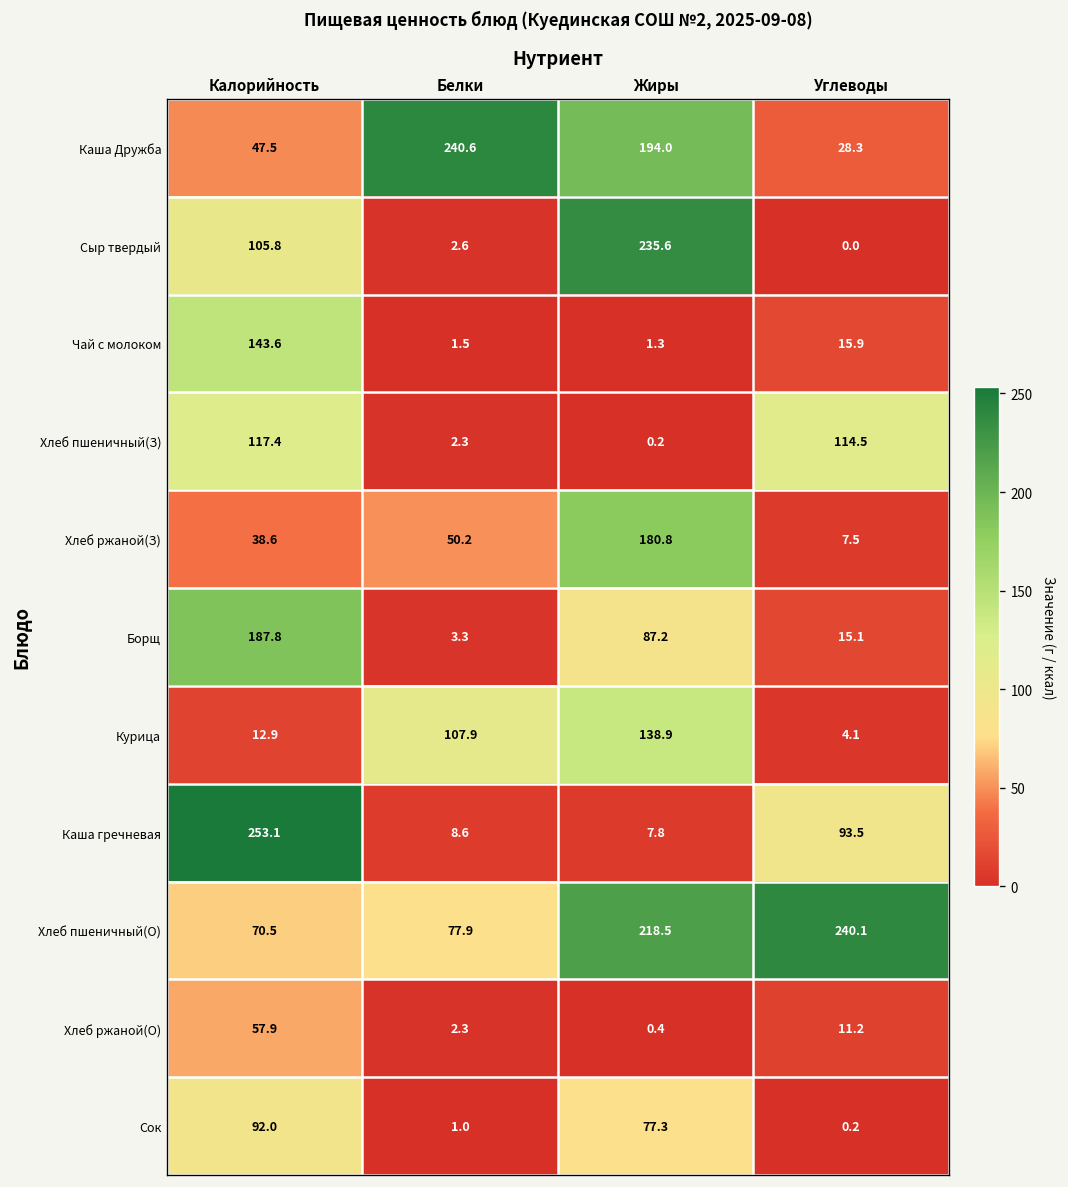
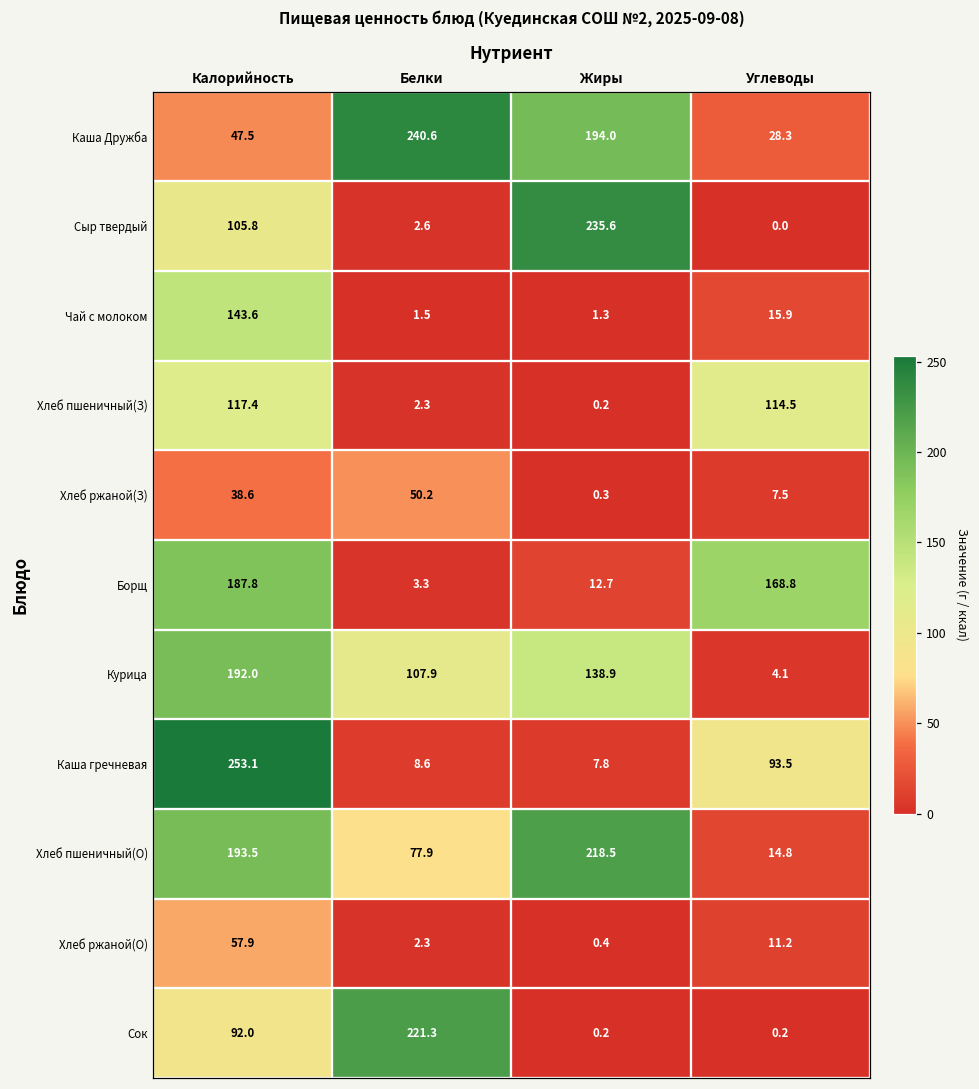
Хлеб ржаной(З), Жиры: 180.8 -> 0.3
Борщ, Жиры: 87.2 -> 12.7
Борщ, Углеводы: 15.1 -> 168.8
Курица, Калорийность: 12.9 -> 192.0
Хлеб пшеничный(О), Калорийность: 70.5 -> 193.5
Хлеб пшеничный(О), Углеводы: 240.1 -> 14.8
Сок, Белки: 1.0 -> 221.3
Сок, Жиры: 77.3 -> 0.2
